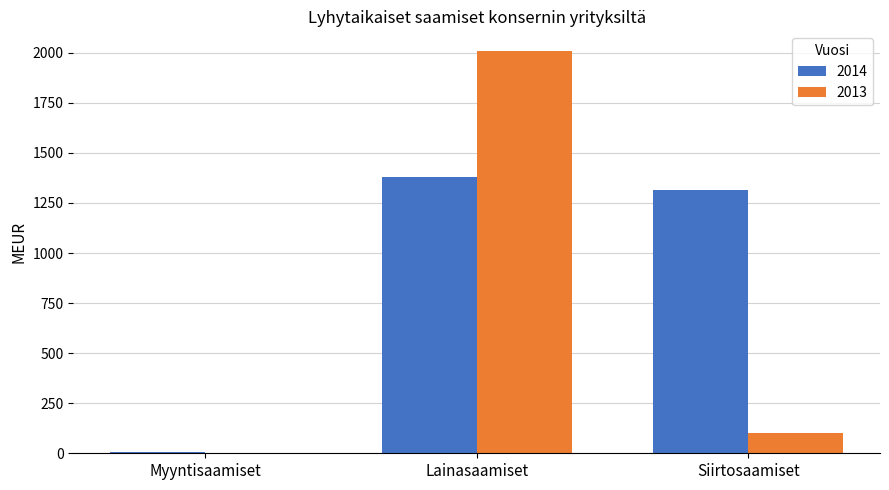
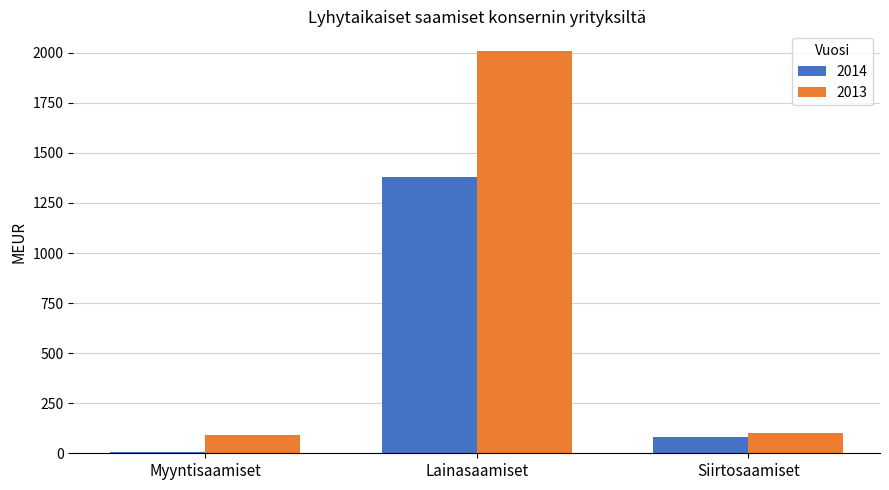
2013, Myyntisaamiset: 0 -> 90
2014, Siirtosaamiset: 1320 -> 80
